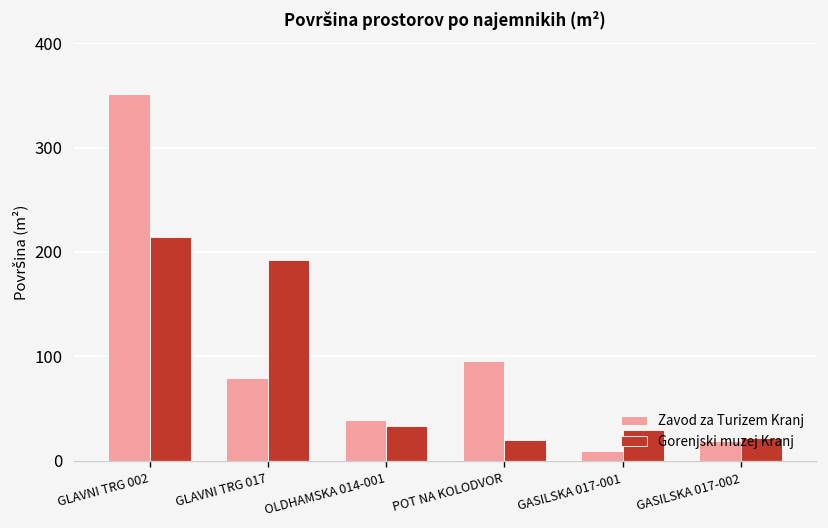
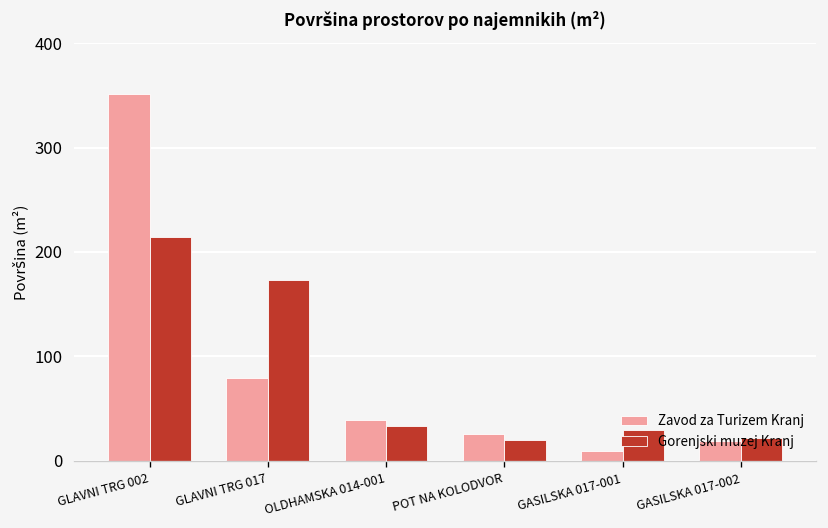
Gorenjski muzej Kranj, GLAVNI TRG 017: 190 -> 170
Zavod za Turizem Kranj, POT NA KOLODVOR: 100 -> 30
